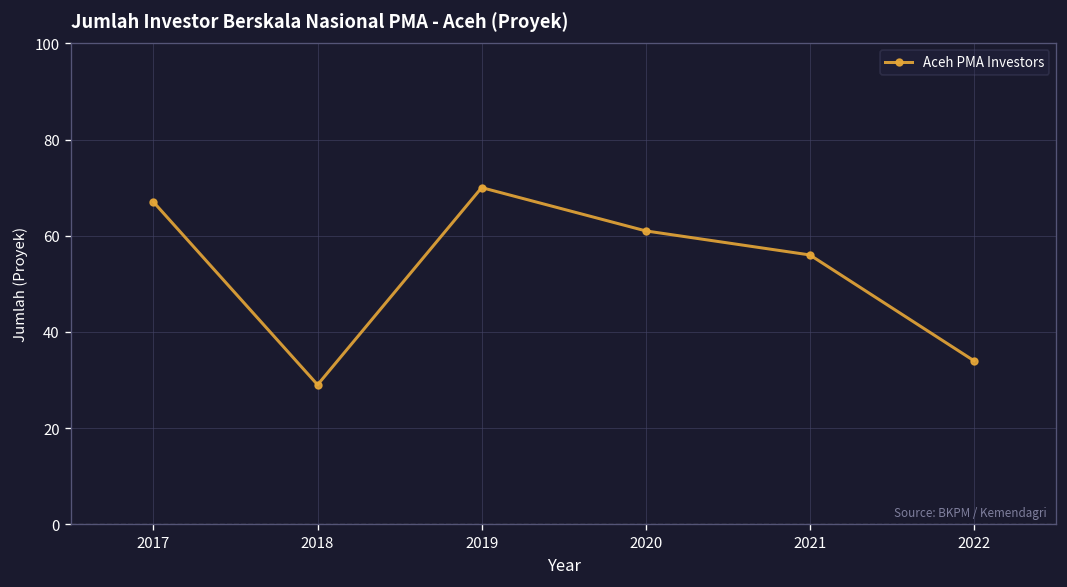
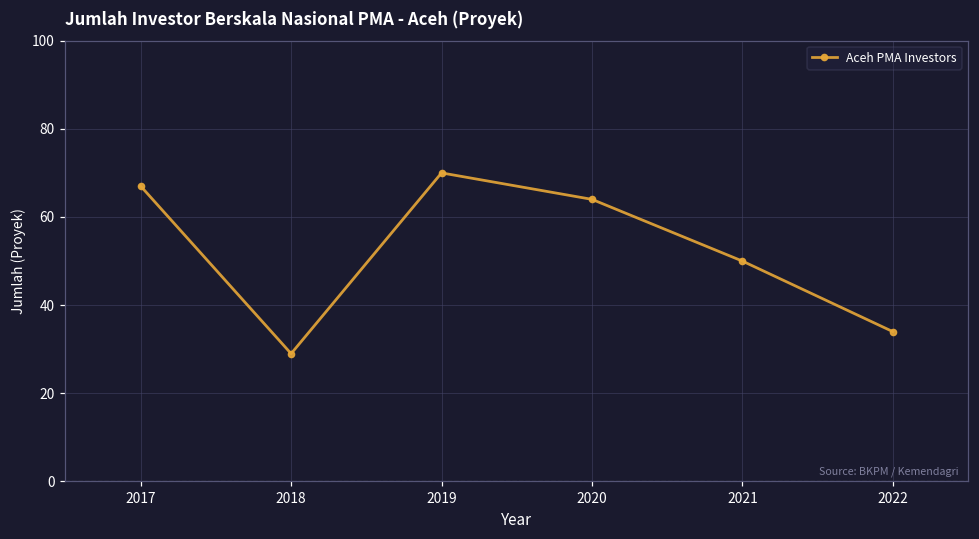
2020: 61 -> 64
2021: 56 -> 50
